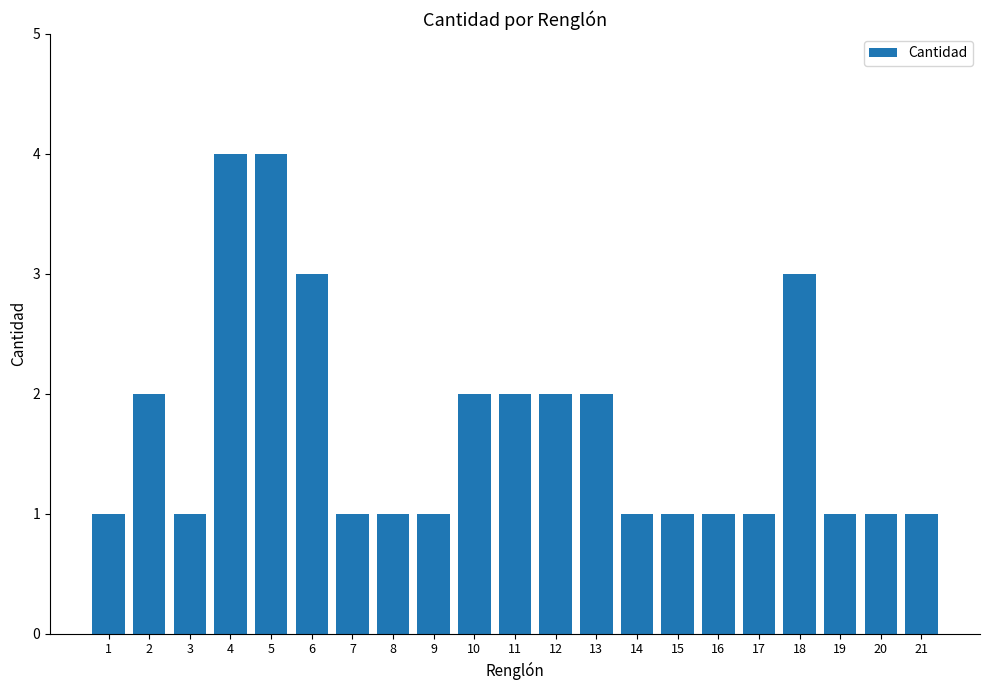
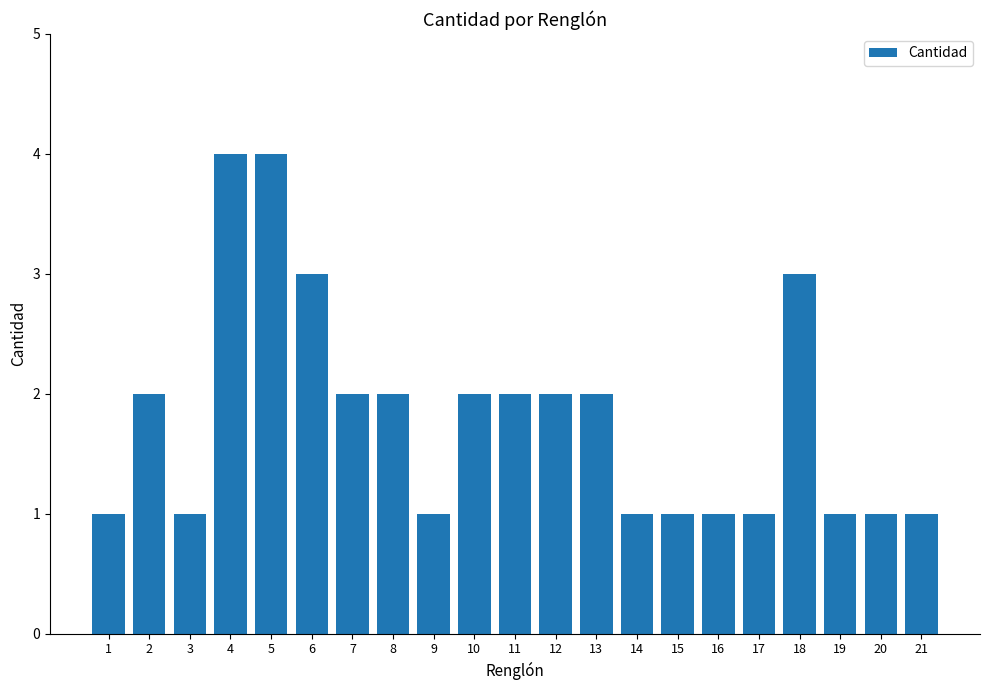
7: 1 -> 2
8: 1 -> 2
